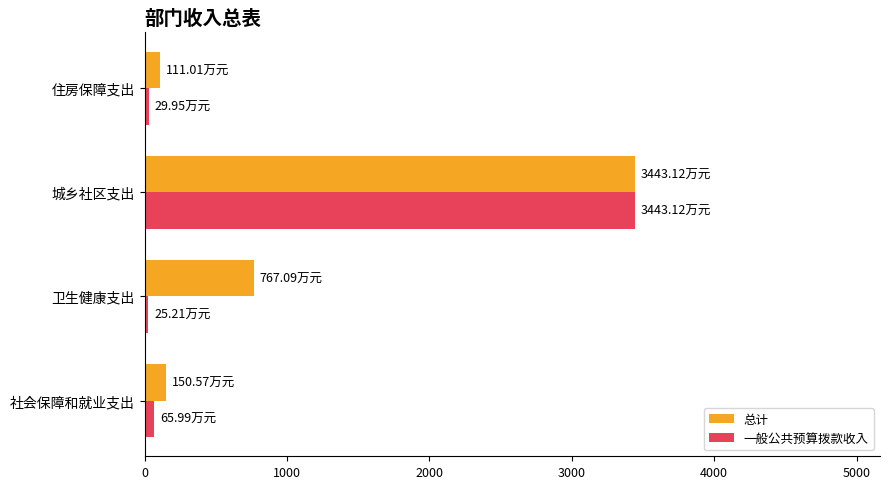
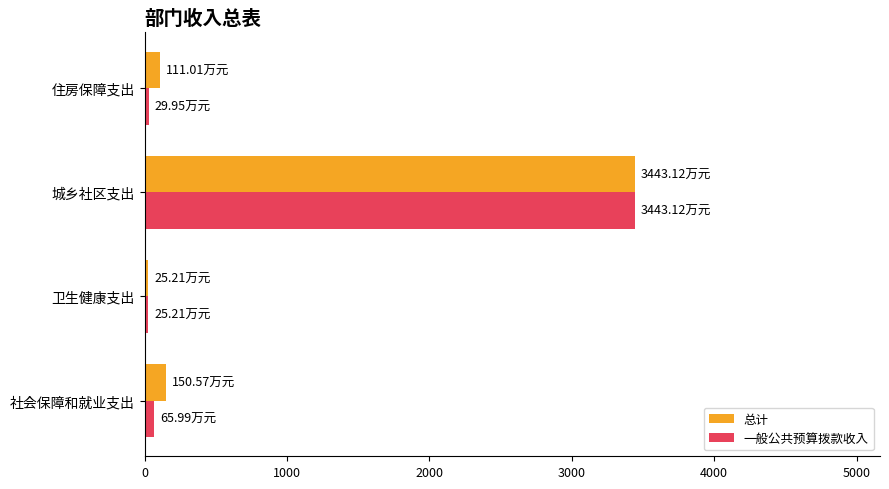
总计, 卫生健康支出: 767.09 -> 25.21
